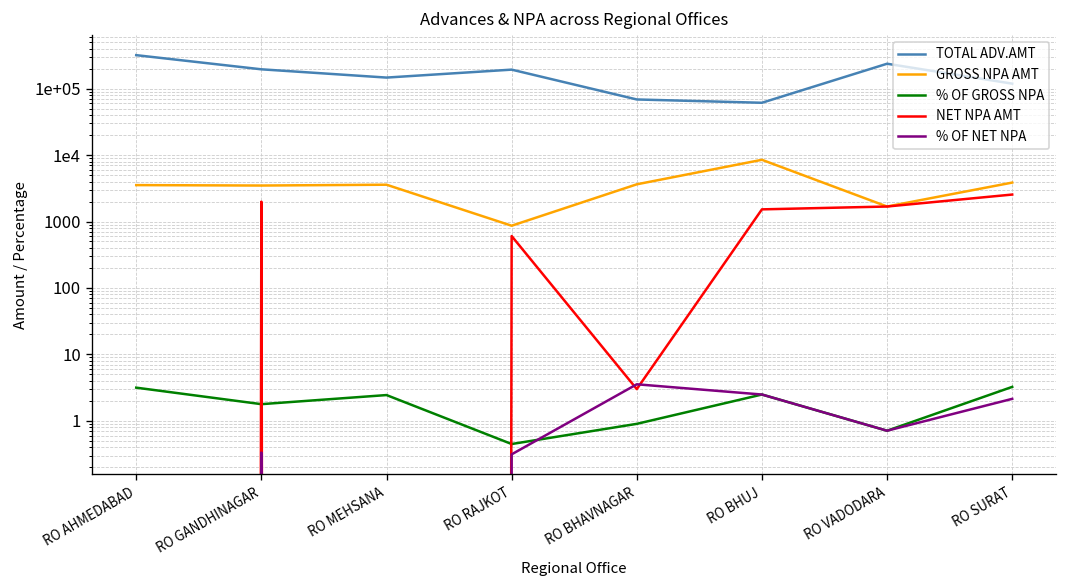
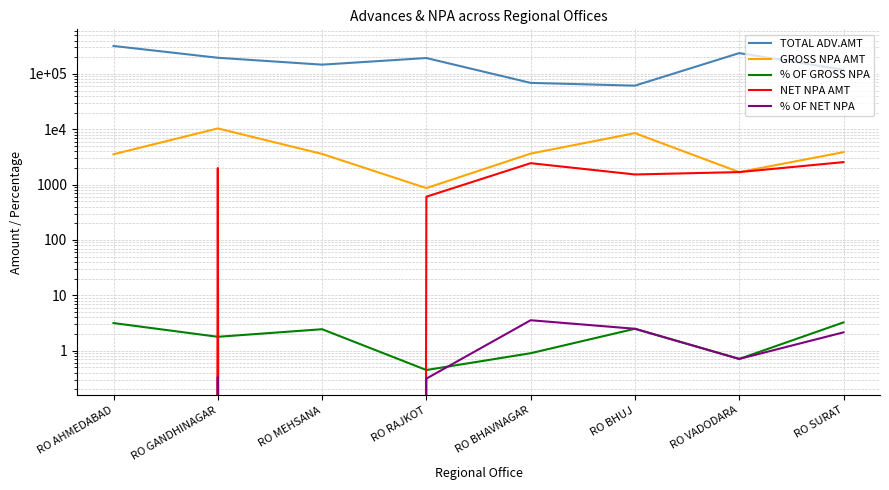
GROSS NPA AMT, RO GANDHINAGAR: 3000 -> 10000
NET NPA AMT, RO BHAVNAGAR: 3 -> 2000
